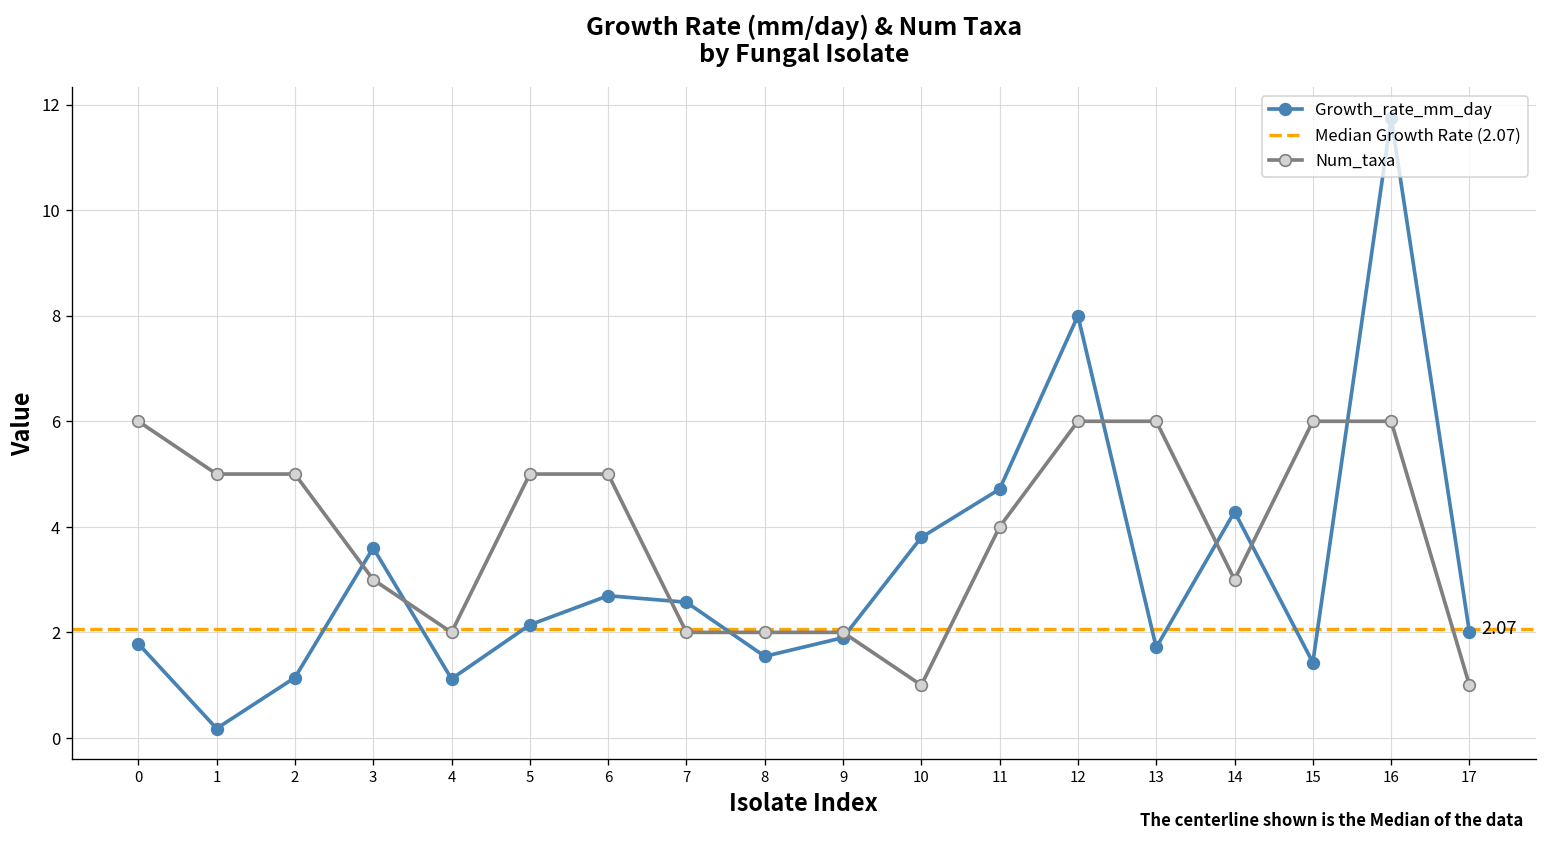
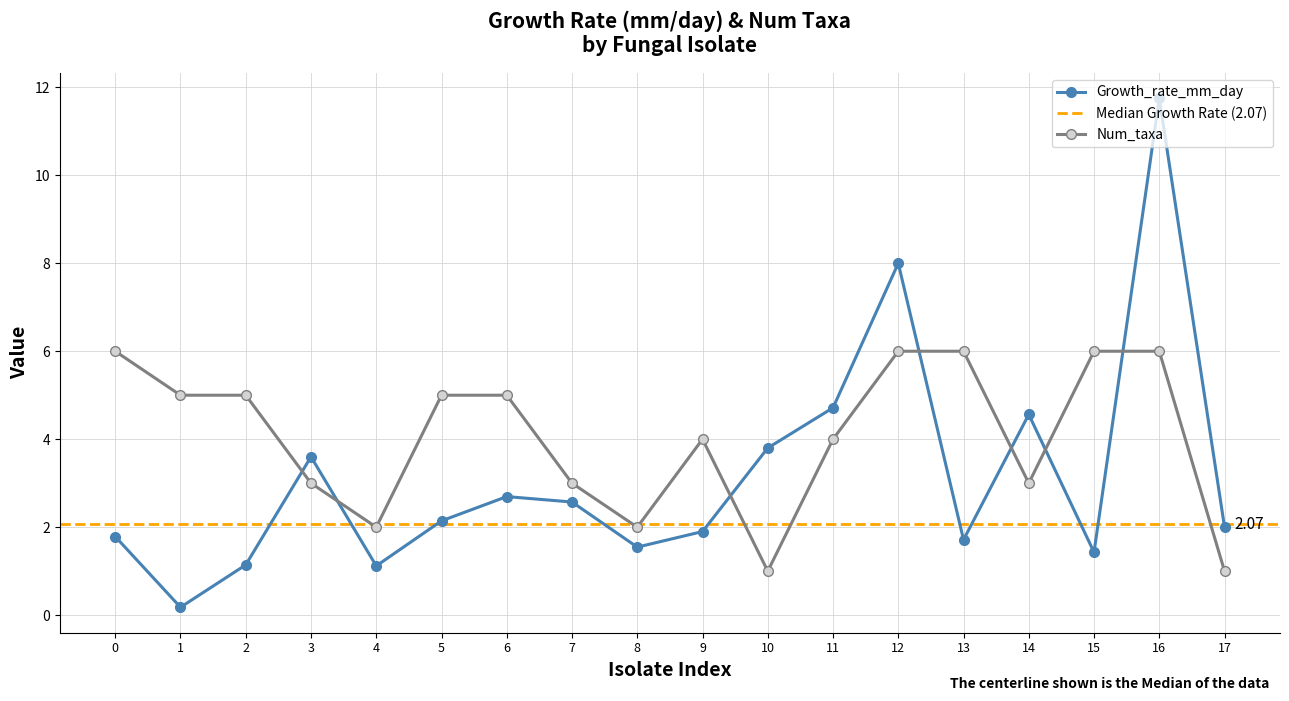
Num_taxa, 7: 2 -> 3
Num_taxa, 9: 2 -> 4
Growth_rate_mm_day, 14: 4.3 -> 4.6
